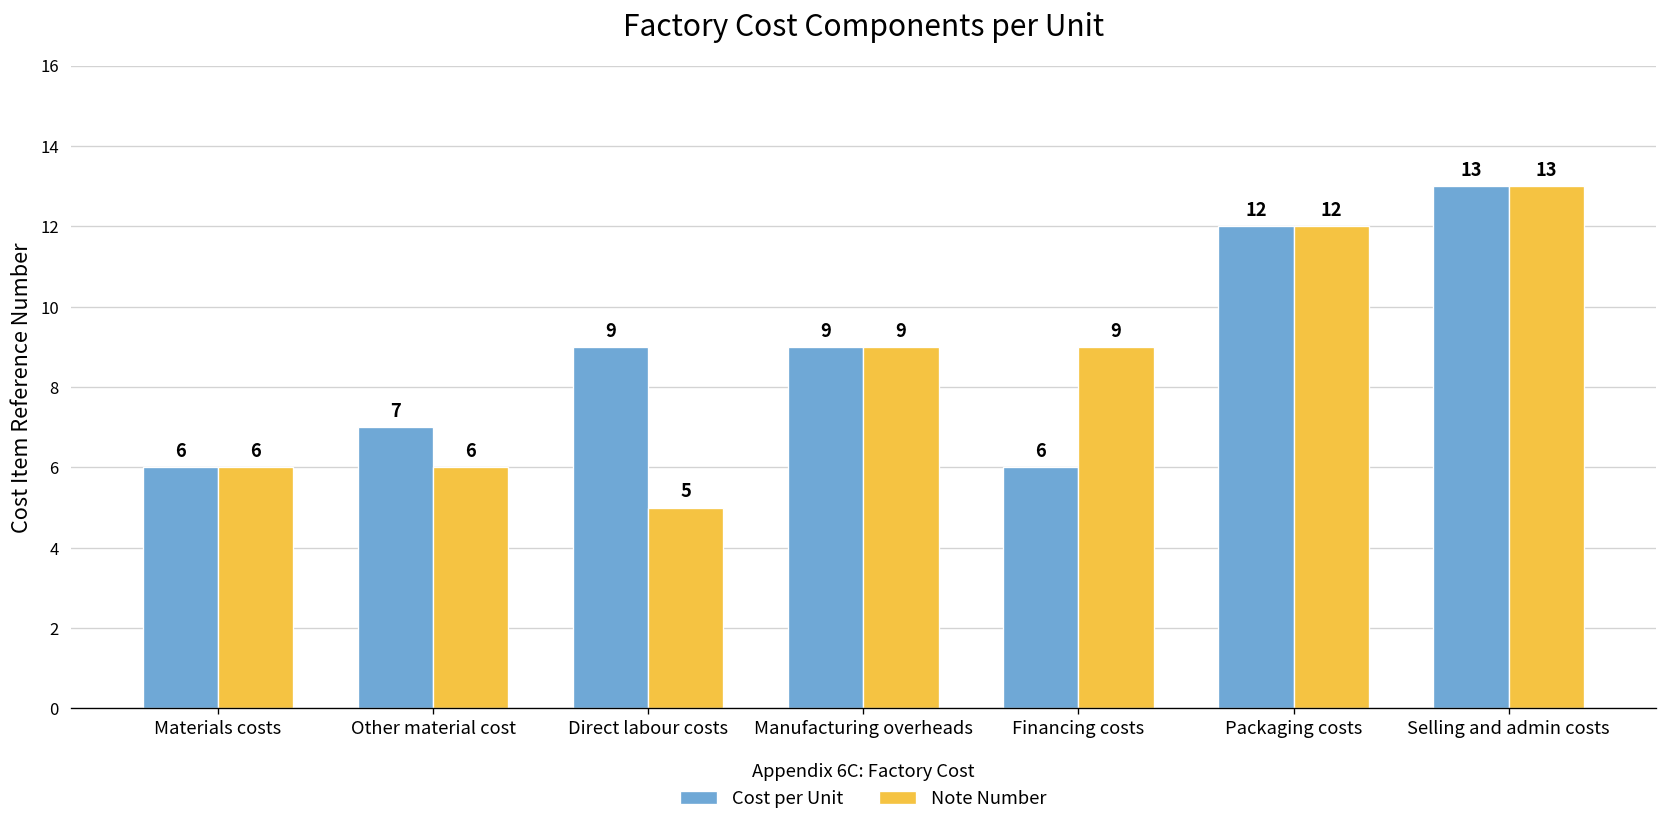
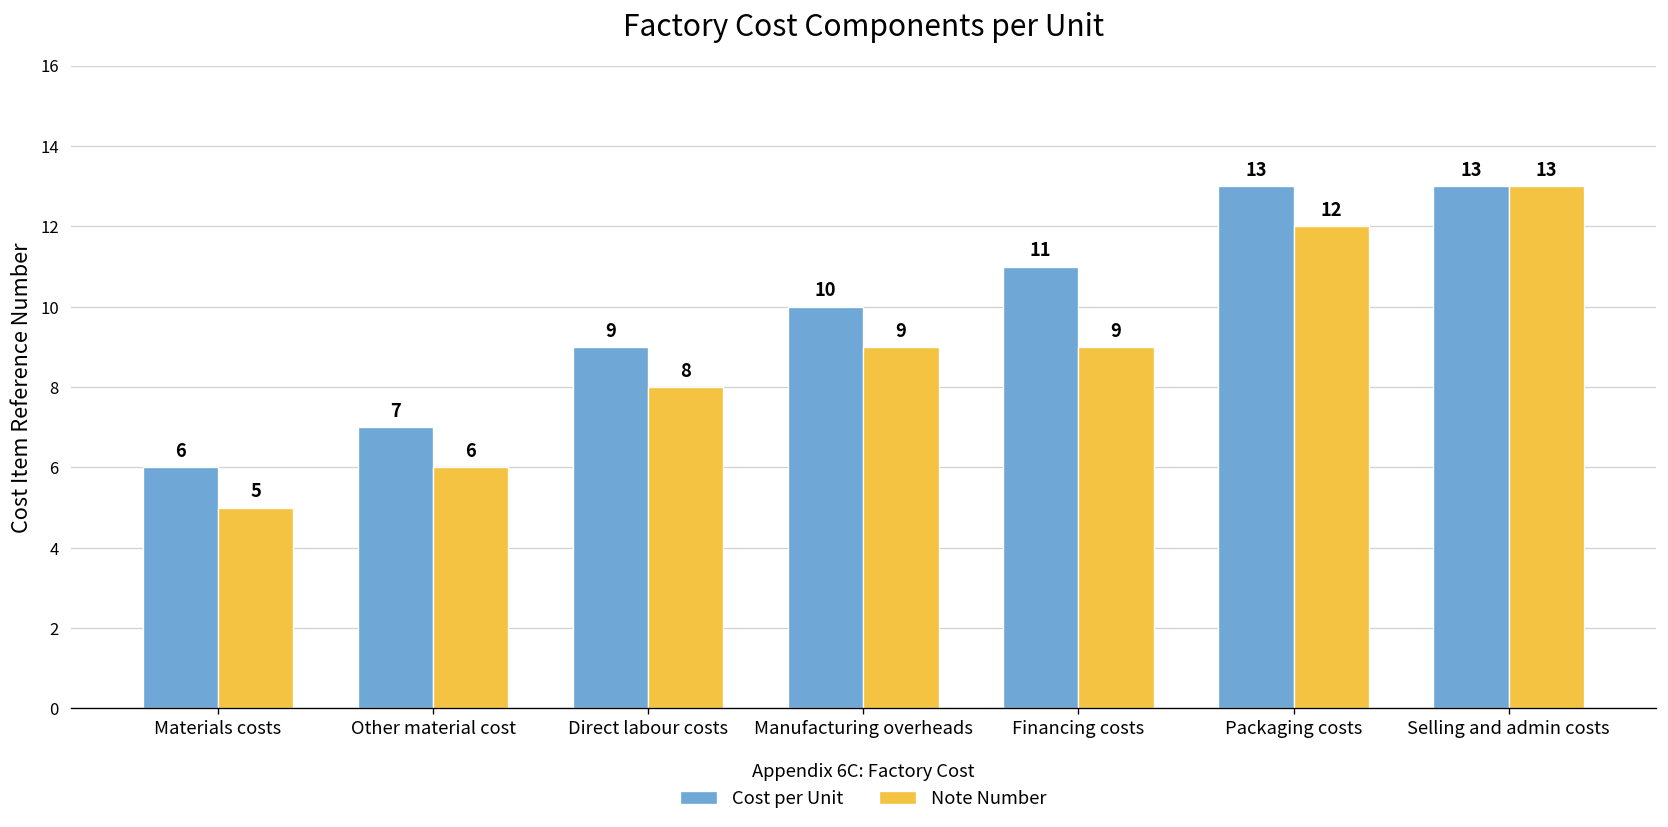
Note Number, Materials costs: 6 -> 5
Note Number, Direct labour costs: 5 -> 8
Cost per Unit, Manufacturing overheads: 9 -> 10
Cost per Unit, Financing costs: 6 -> 11
Cost per Unit, Packaging costs: 12 -> 13
